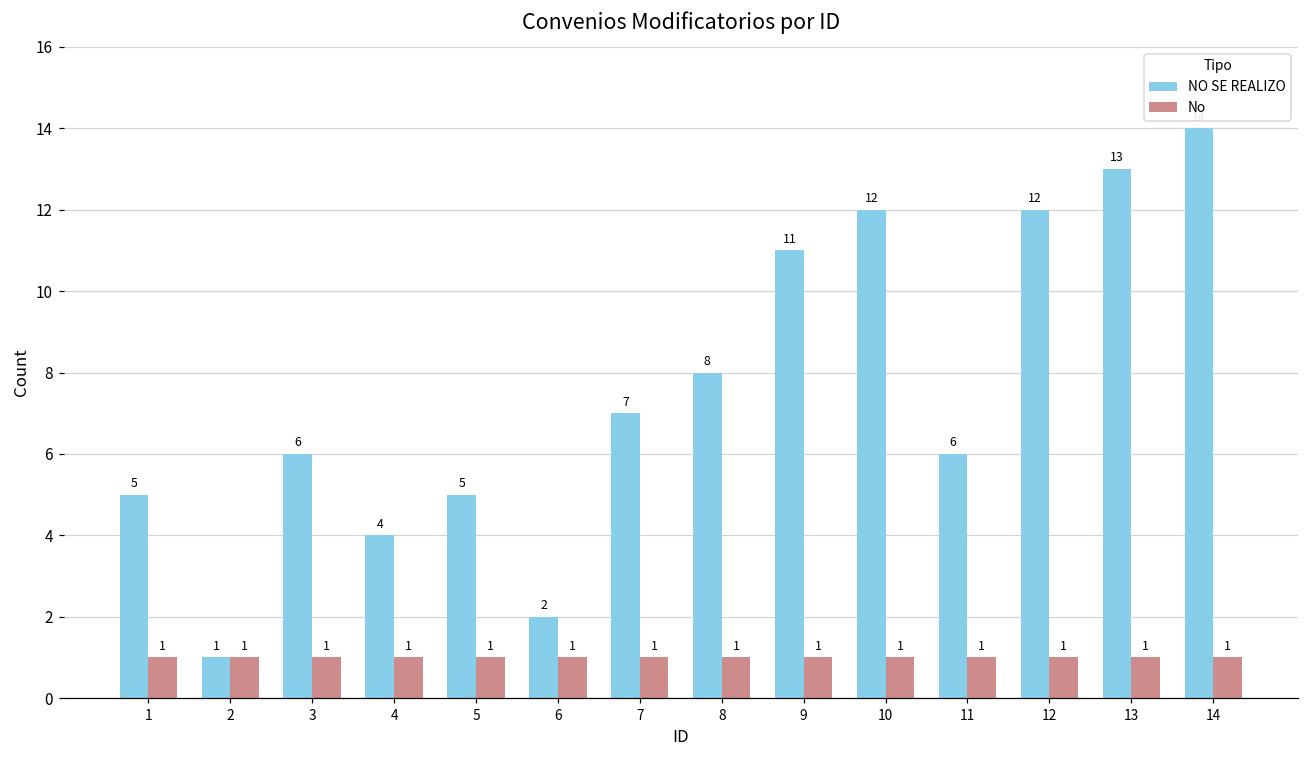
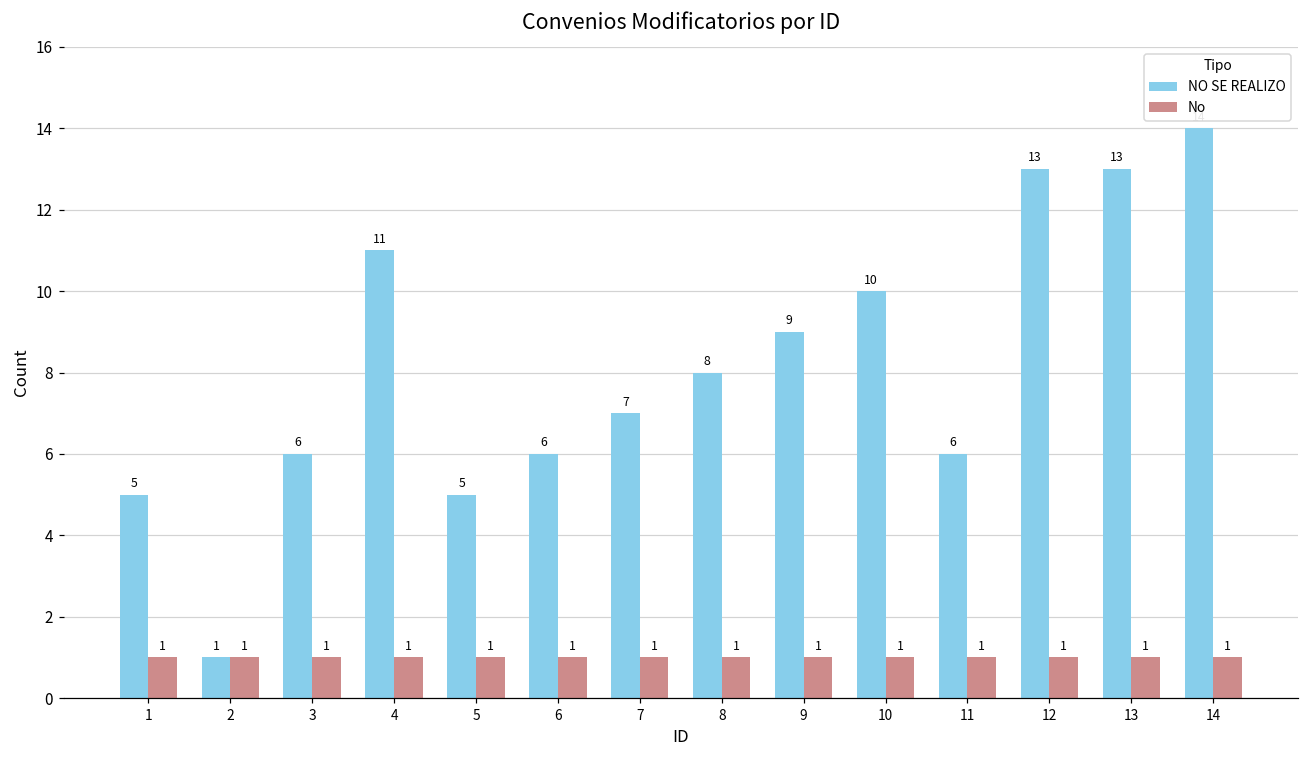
NO SE REALIZO, 4: 4 -> 11
NO SE REALIZO, 6: 2 -> 6
NO SE REALIZO, 9: 11 -> 9
NO SE REALIZO, 10: 12 -> 10
NO SE REALIZO, 12: 12 -> 13
